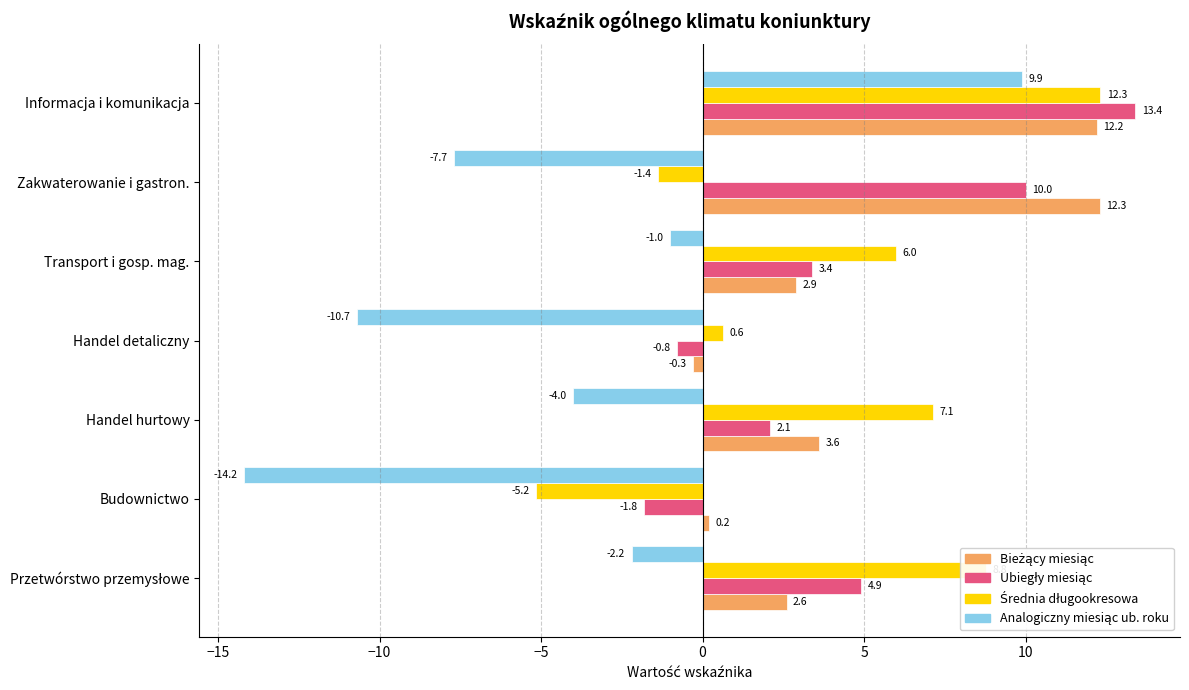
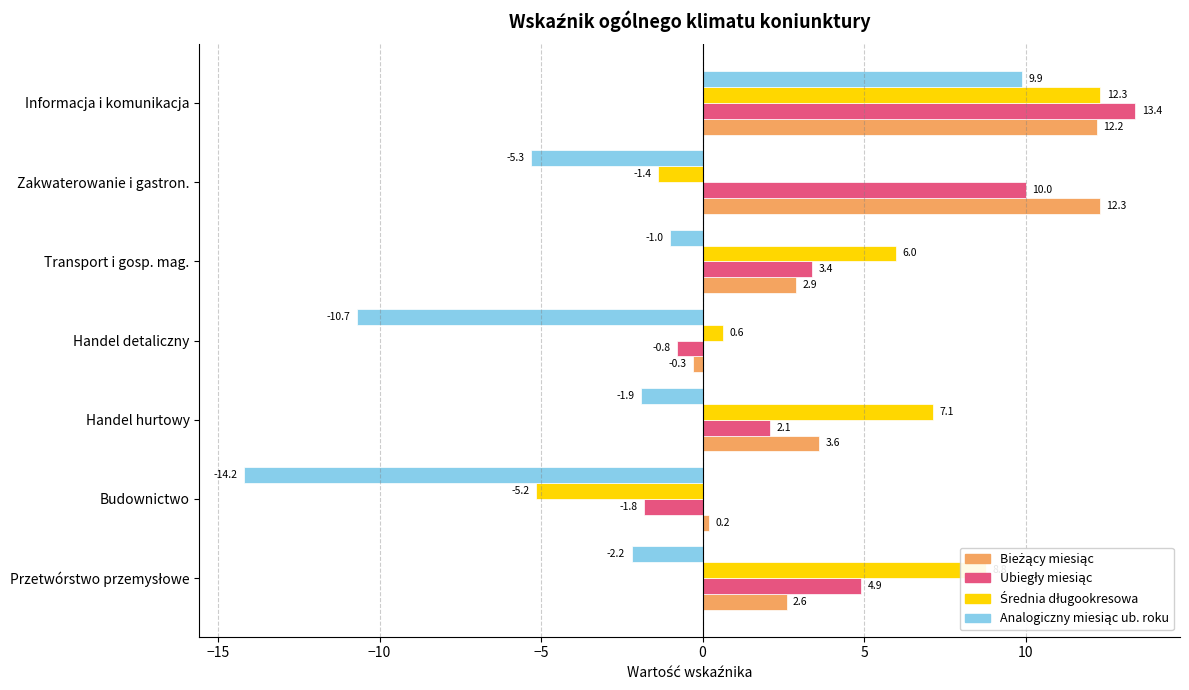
Analogiczny miesiąc ub. roku, Zakwaterowanie i gastron.: -7.7 -> -5.3
Analogiczny miesiąc ub. roku, Handel hurtowy: -4.0 -> -1.9
